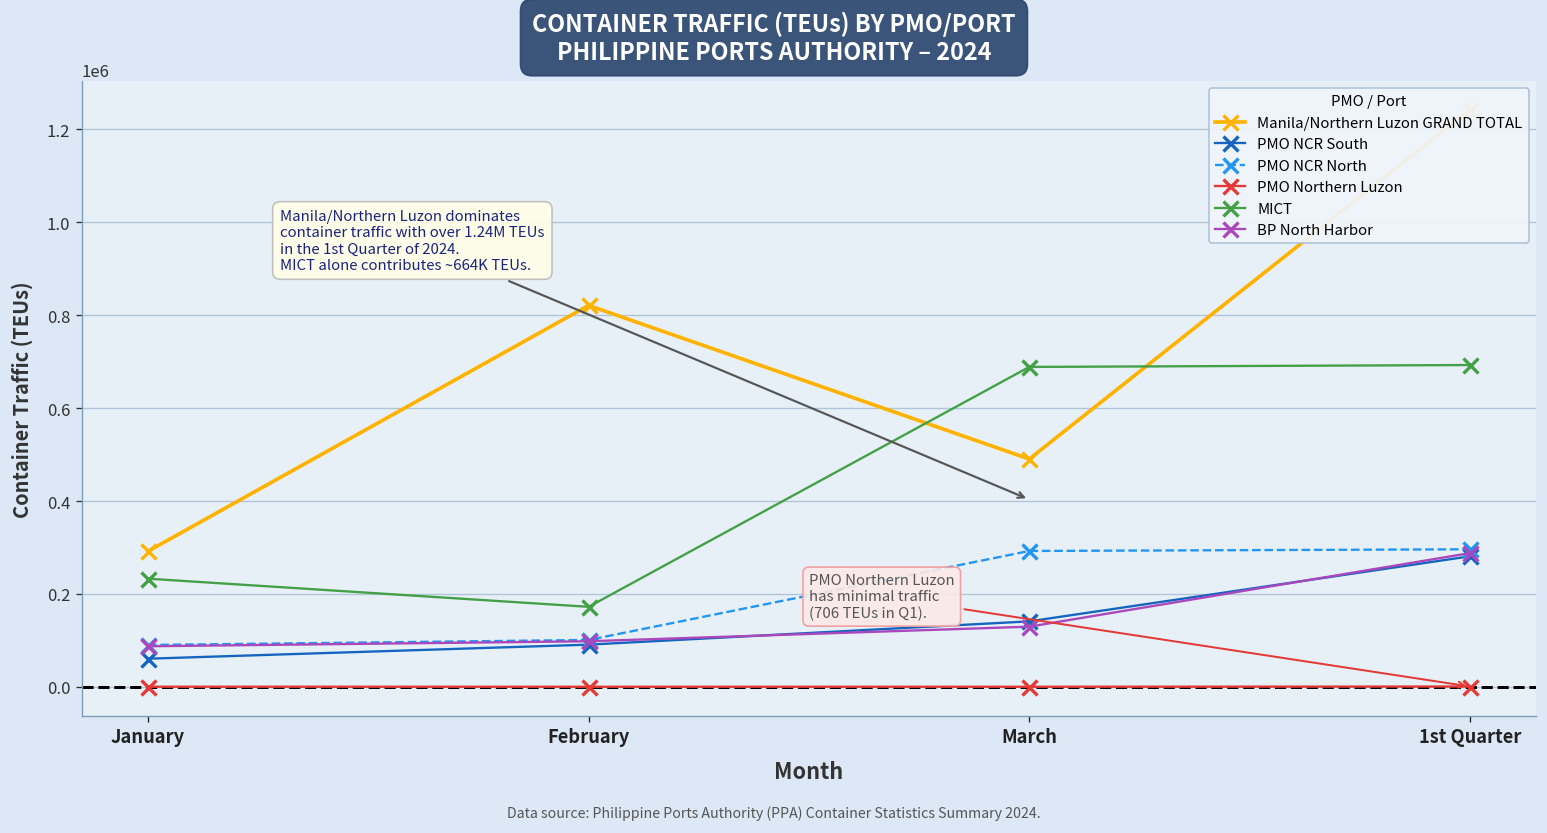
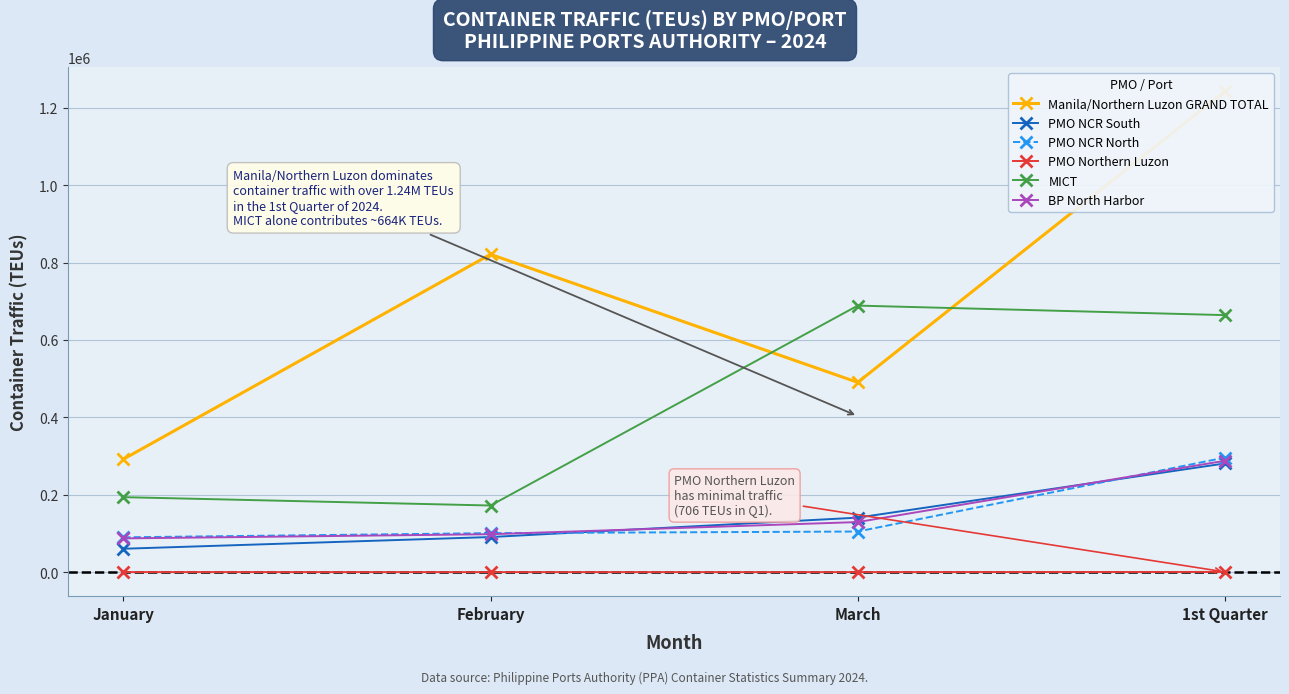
MICT, January: 230000 -> 190000
PMO NCR North, March: 290000 -> 110000
MICT, 1st Quarter: 690000 -> 660000
